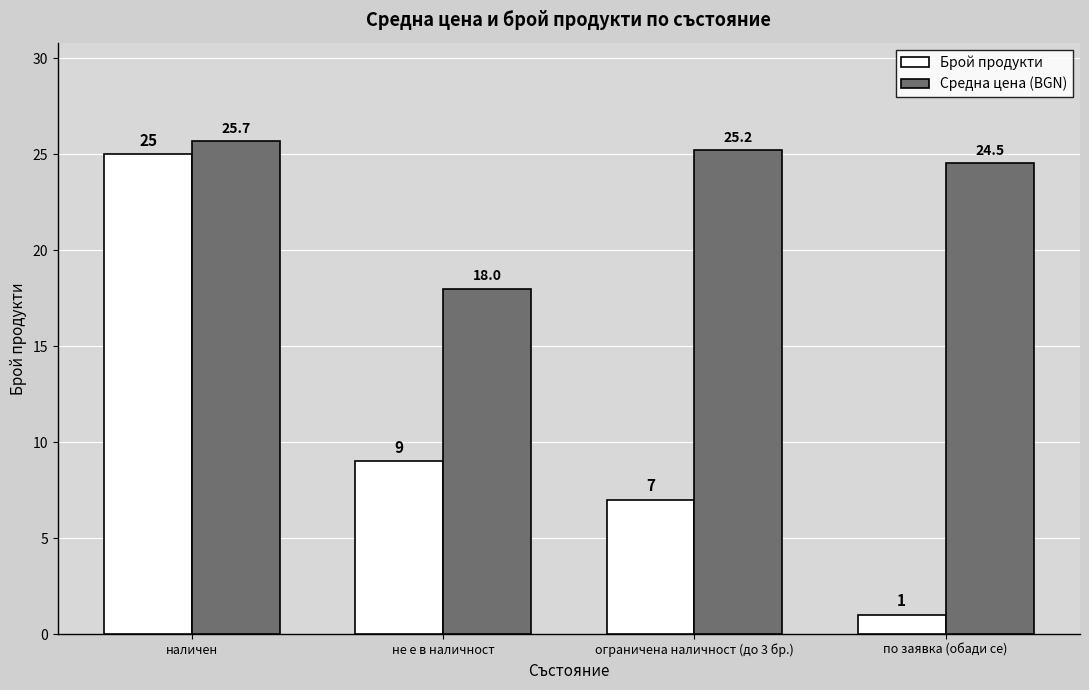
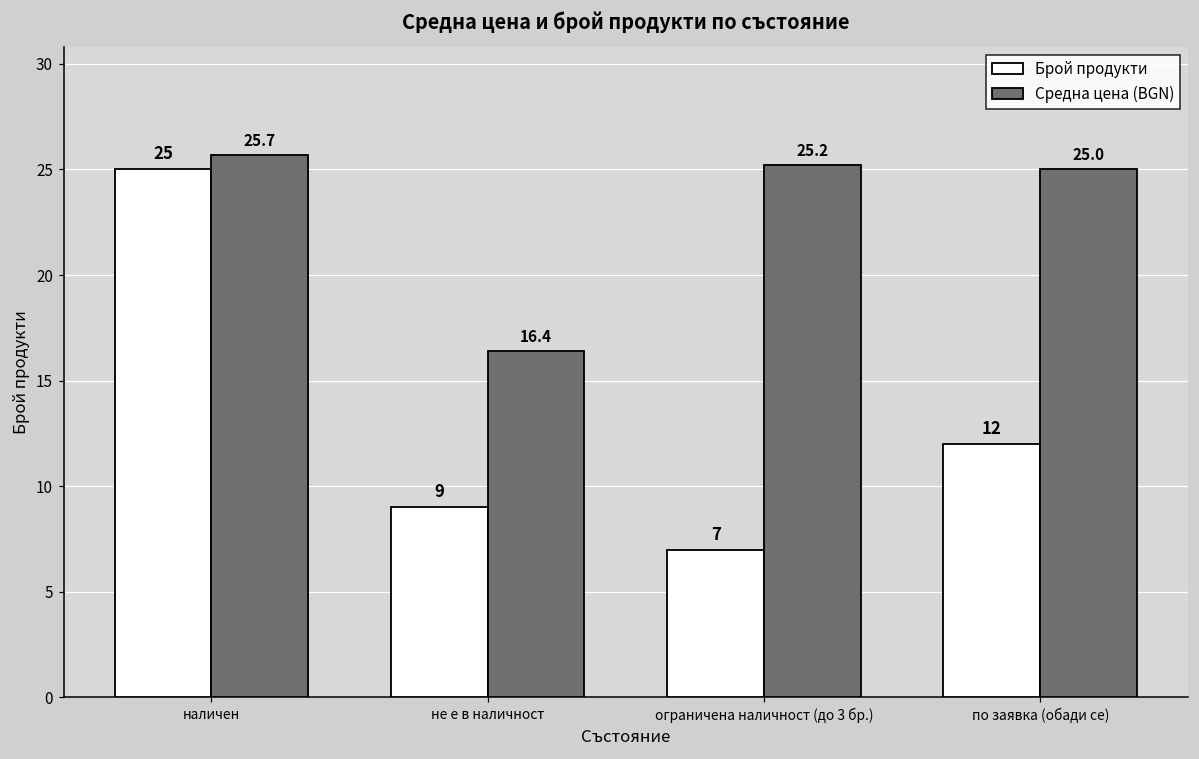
Средна цена (BGN), не е в наличност: 18.0 -> 16.4
Брой продукти, по заявка (обади се): 1 -> 12
Средна цена (BGN), по заявка (обади се): 24.5 -> 25.0
